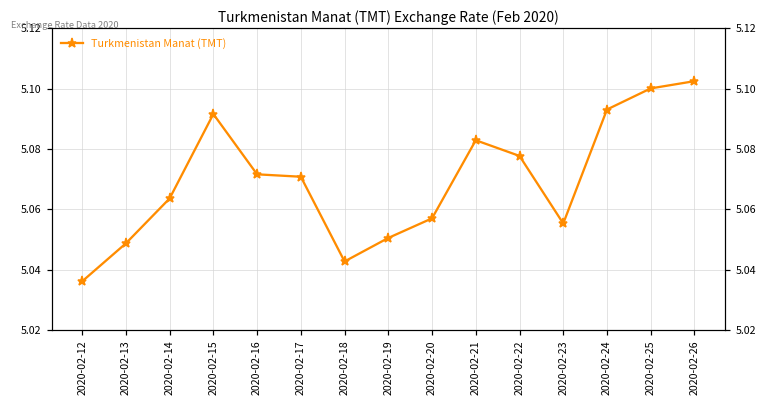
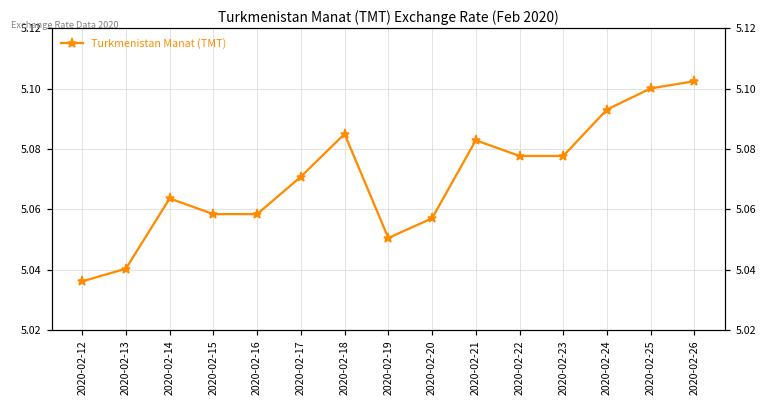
2020-02-13: 5.049 -> 5.040
2020-02-15: 5.092 -> 5.058
2020-02-16: 5.072 -> 5.058
2020-02-18: 5.043 -> 5.085
2020-02-23: 5.055 -> 5.078
